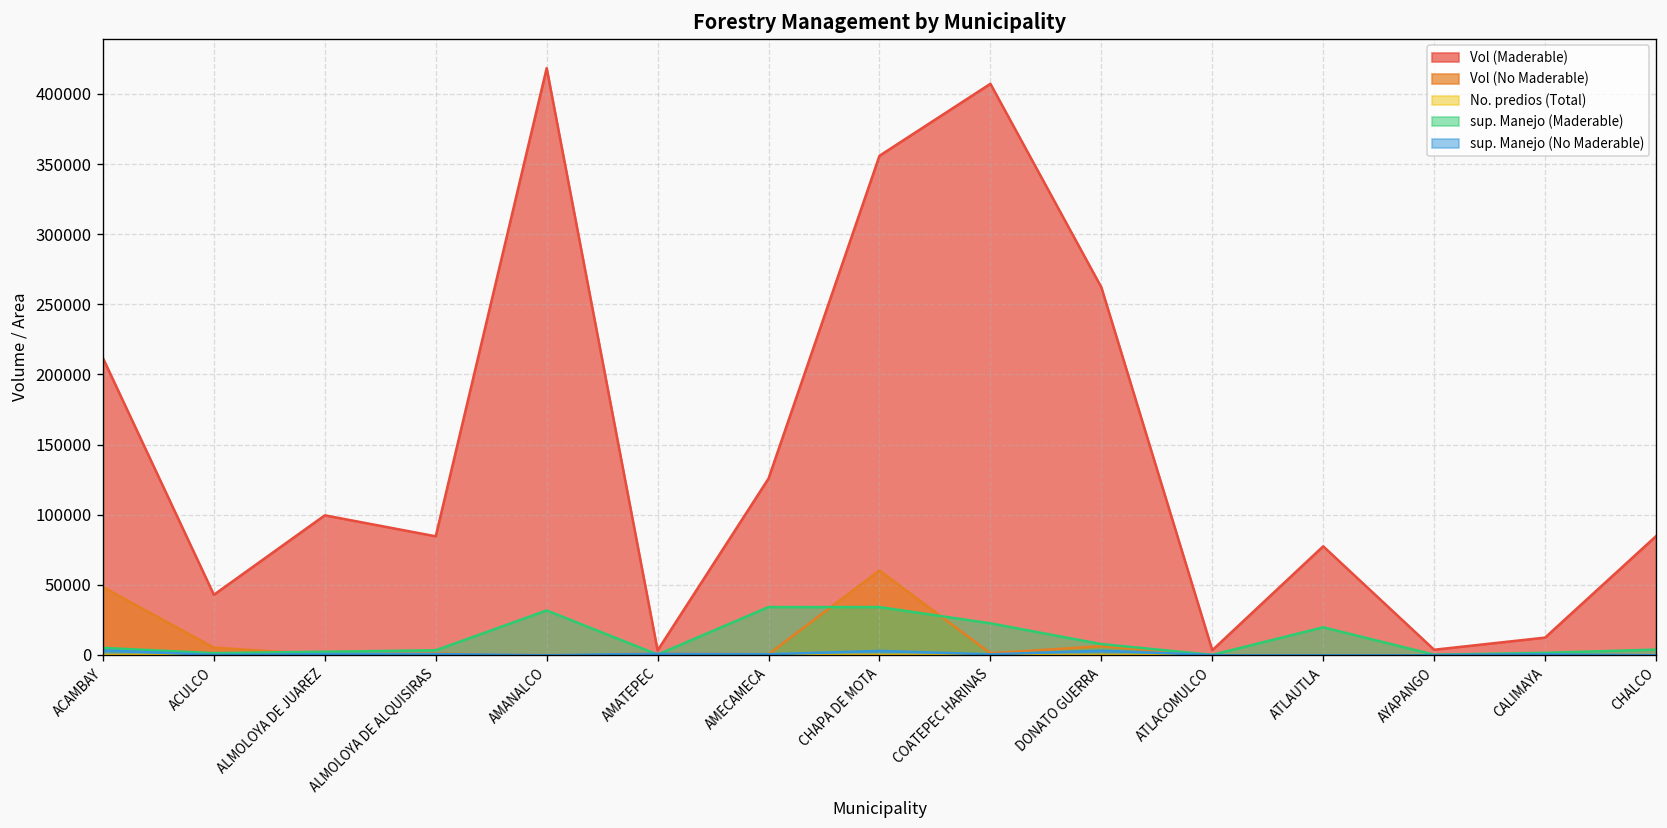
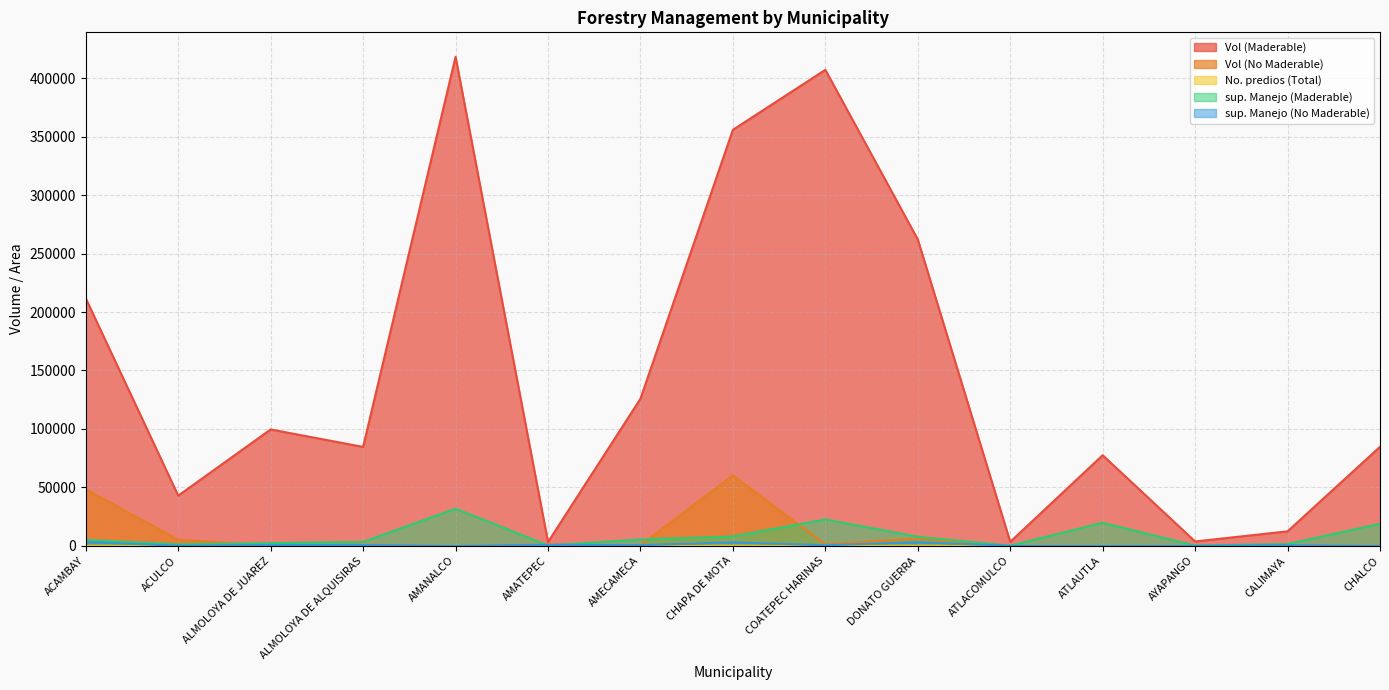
sup. Manejo (Maderable), AMECAMECA: 34000 -> 5000
sup. Manejo (Maderable), CHAPA DE MOTA: 34000 -> 8000
sup. Manejo (Maderable), CHALCO: 4000 -> 19000
